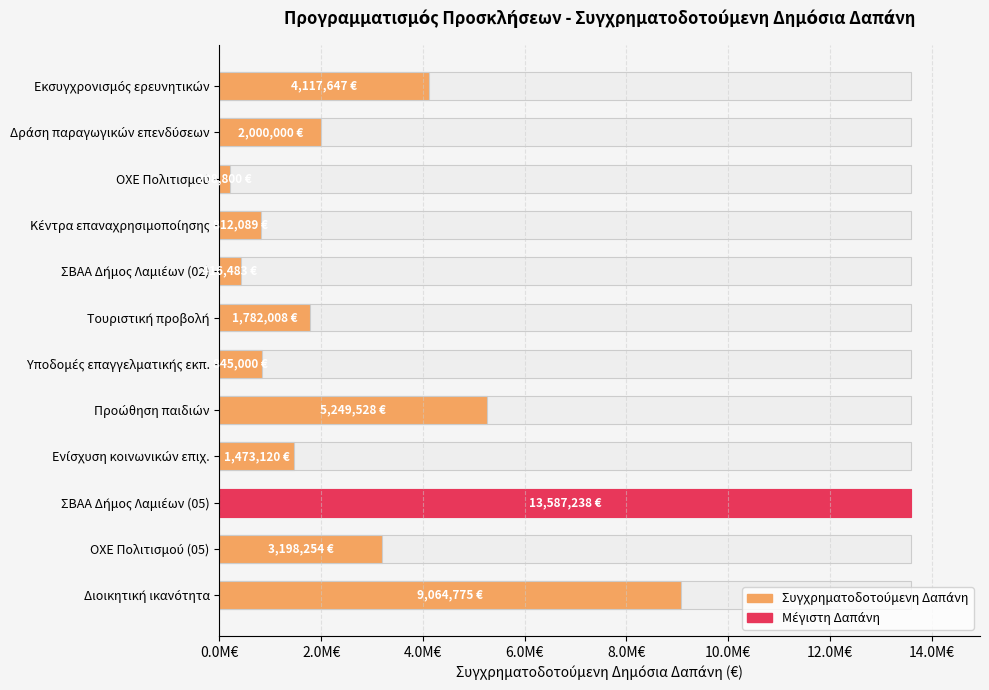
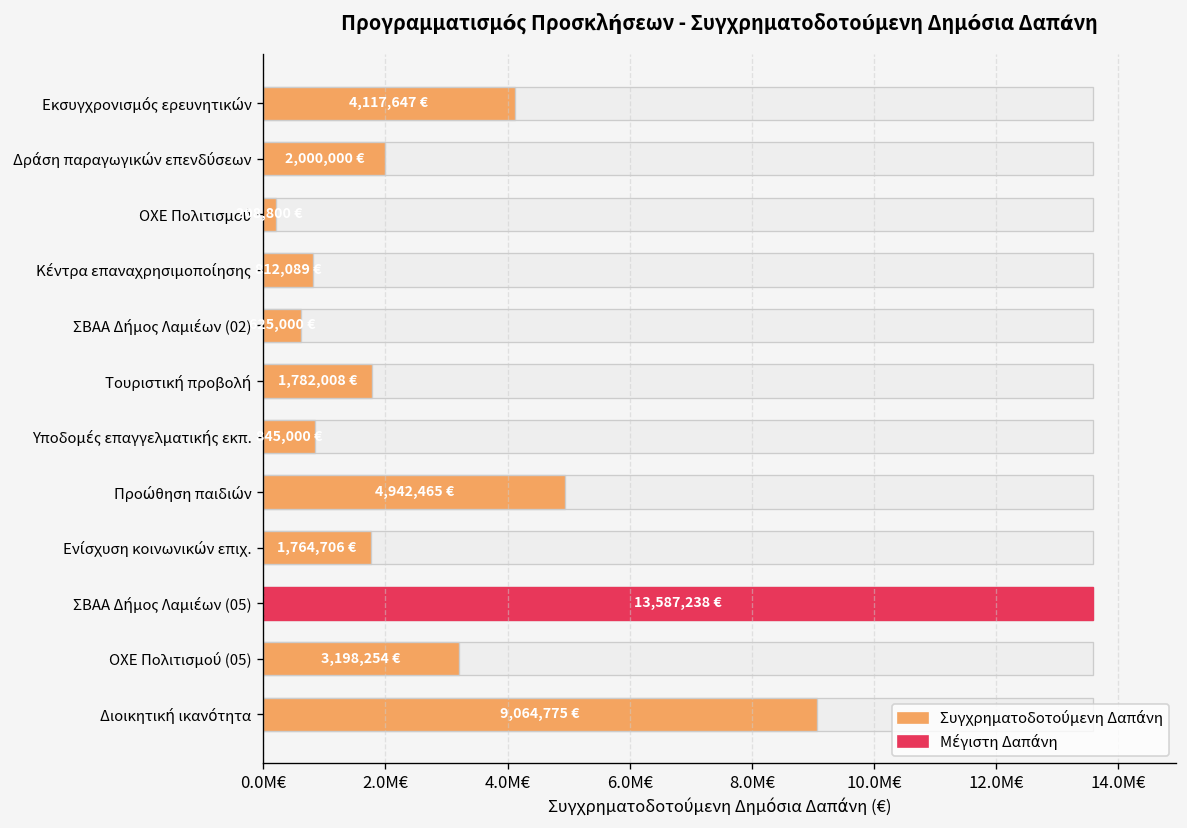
Συγχρηματοδοτούμενη Δαπάνη, ΣΒΑΑ Δήμος Λαμιέων (02): 0.4M€ -> 0.6M€
Συγχρηματοδοτούμενη Δαπάνη, Προώθηση παιδιών: 5,249,528 -> 4,942,465
Συγχρηματοδοτούμενη Δαπάνη, Ενίσχυση κοινωνικών επιχ.: 1,473,120 -> 1,764,706
